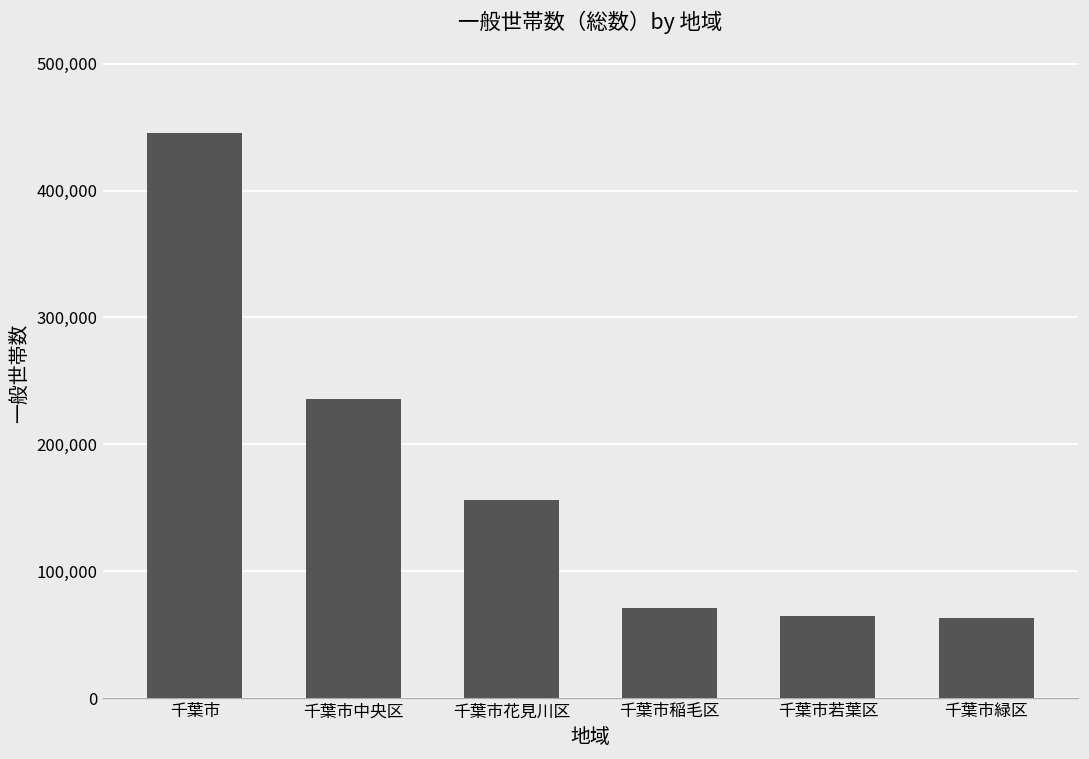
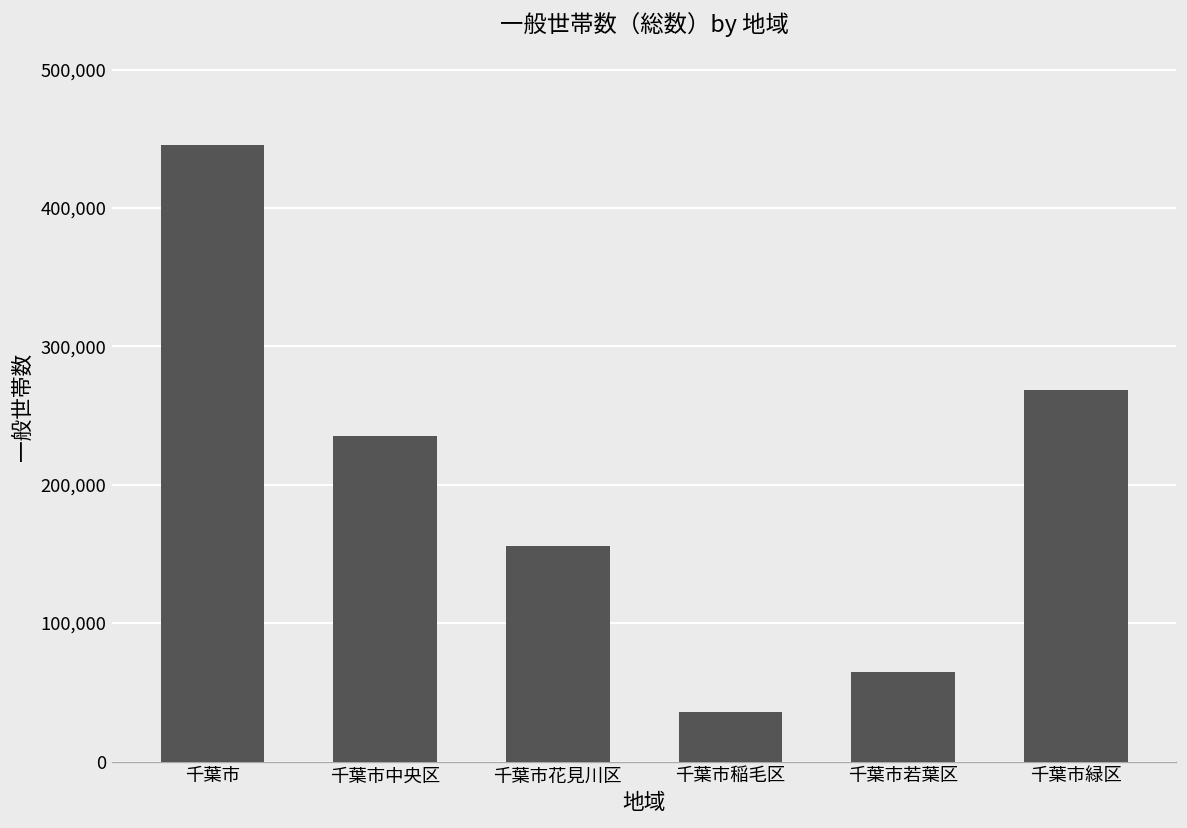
千葉市稲毛区: 71,000 -> 35,000
千葉市緑区: 63,000 -> 269,000
